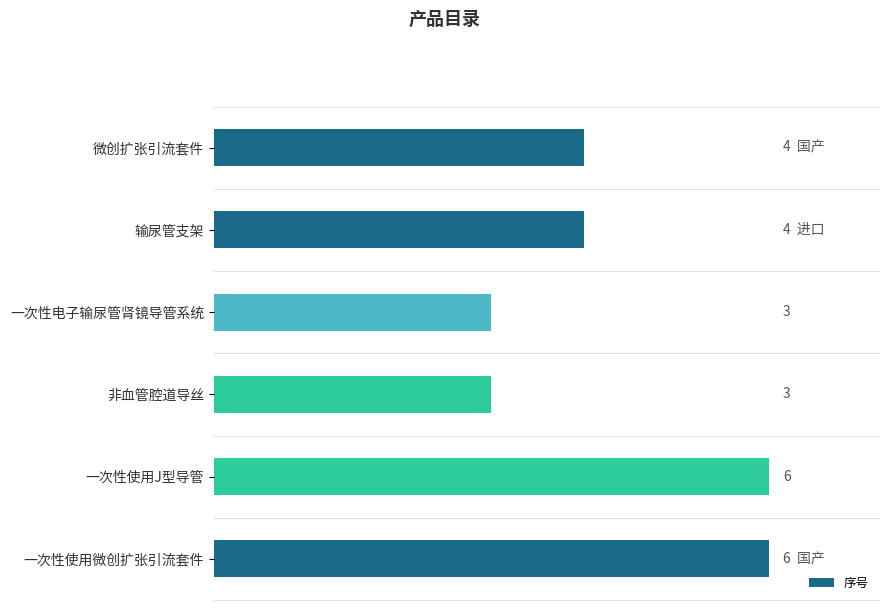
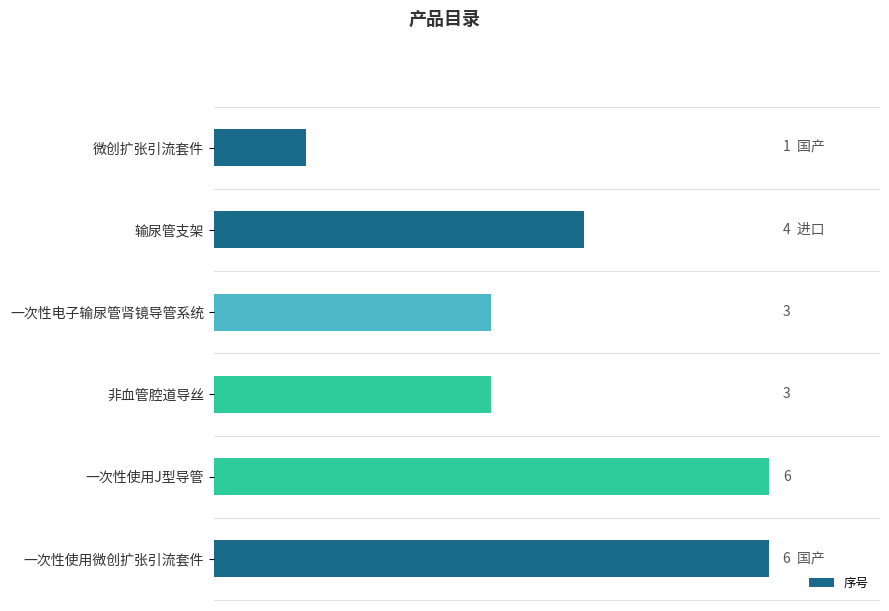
微创扩张引流套件: 4 -> 1
